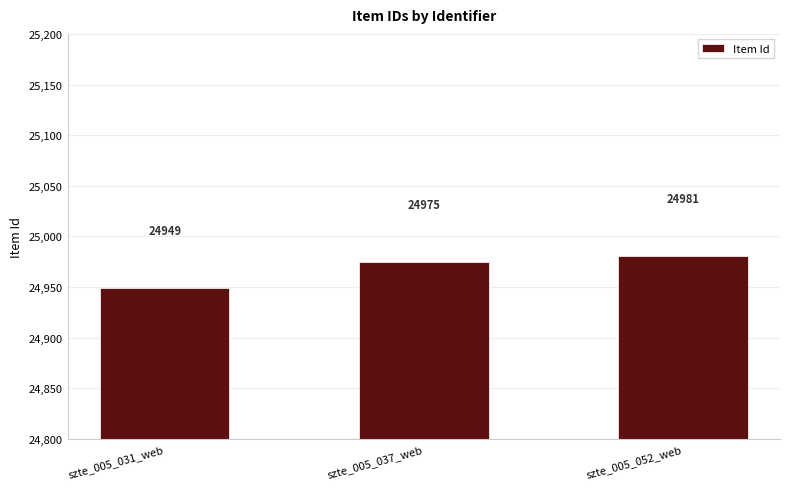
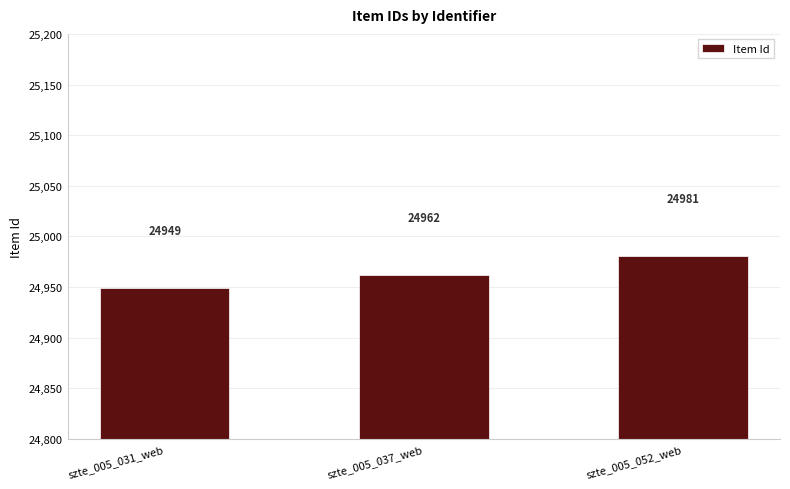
szte_005_037_web: 24975 -> 24962
